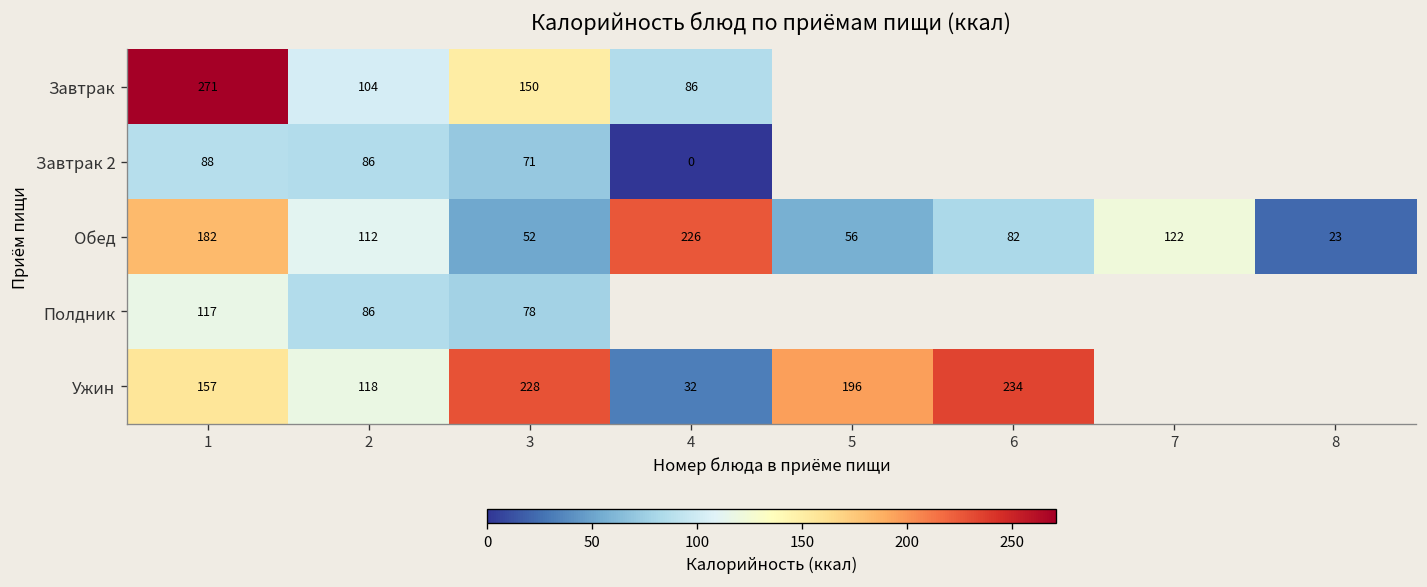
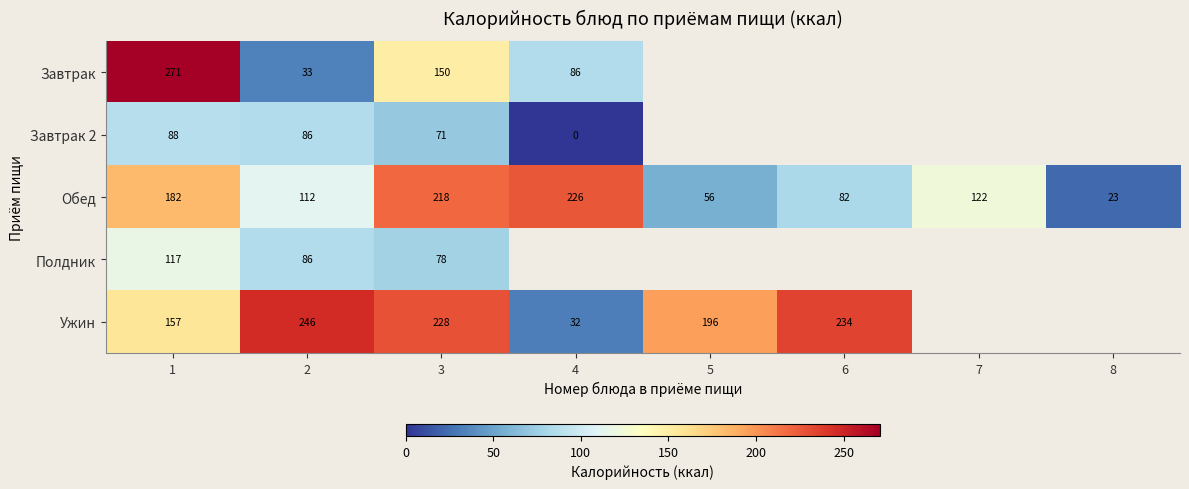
Завтрак, 2: 104 -> 33
Обед, 3: 52 -> 218
Ужин, 2: 118 -> 246
